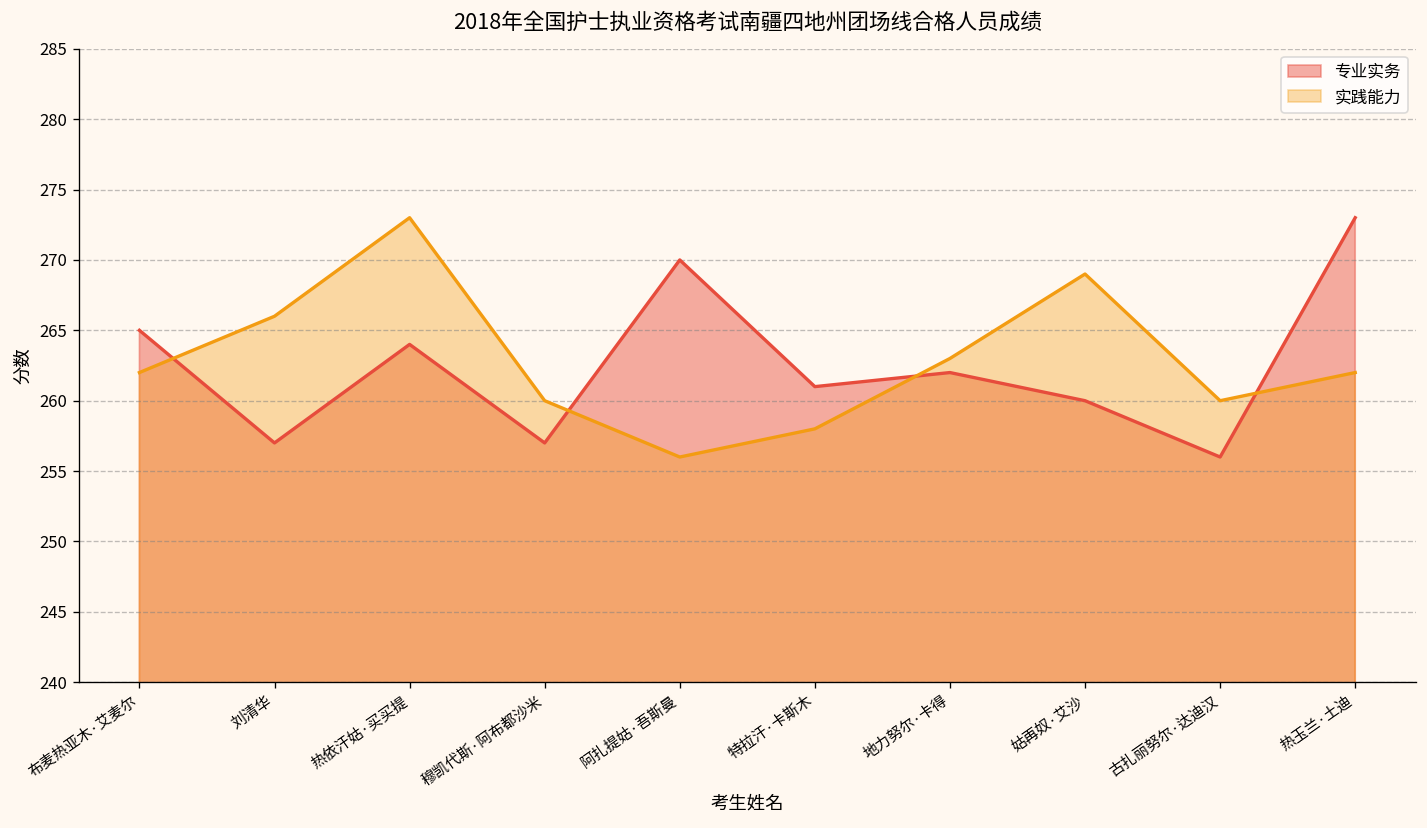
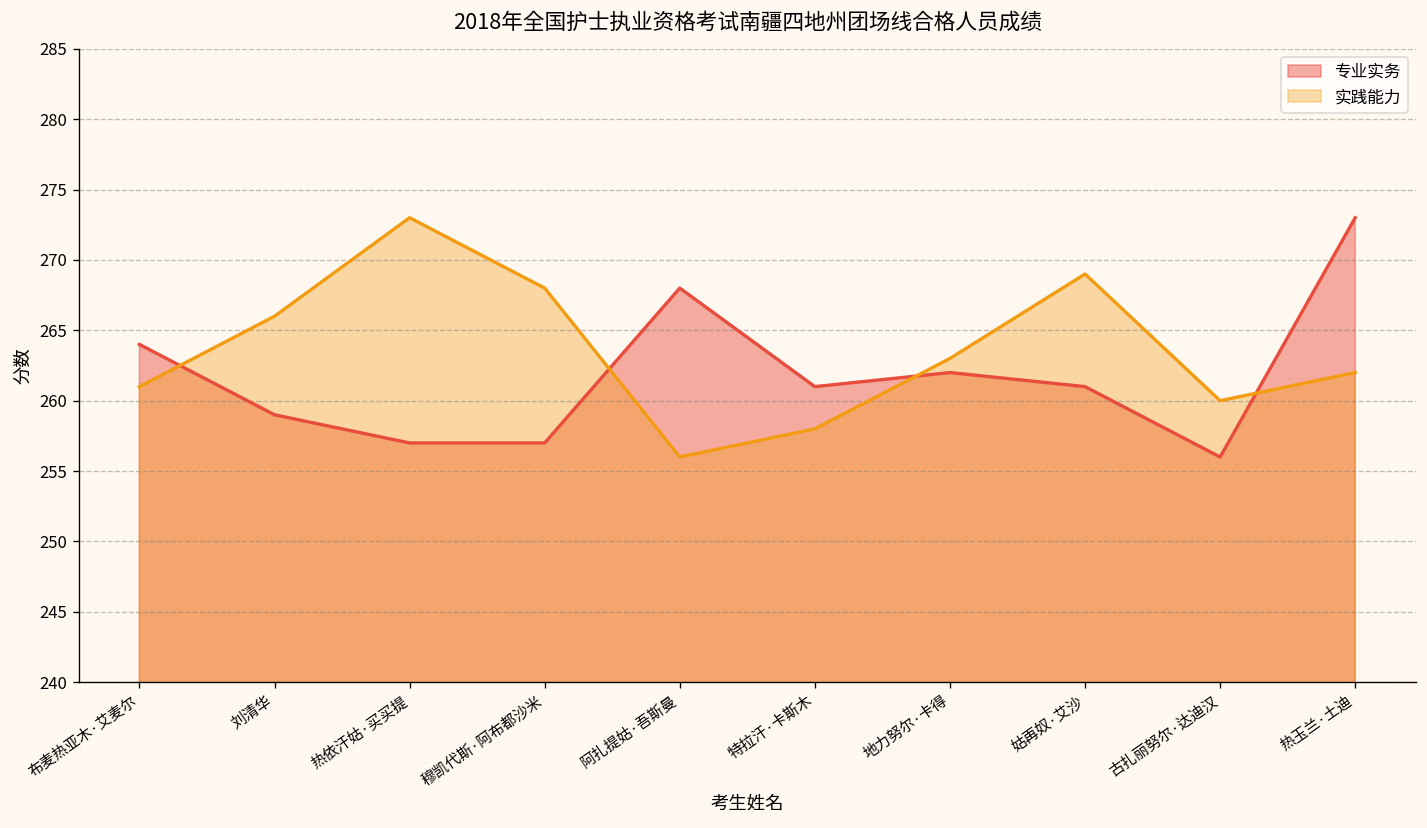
专业实务, 布麦热亚木·艾麦尔: 265 -> 264
实践能力, 布麦热亚木·艾麦尔: 262 -> 261
专业实务, 刘清华: 257 -> 259
专业实务, 热依汗姑·买买提: 264 -> 257
实践能力, 穆凯代斯·阿布都沙米: 260 -> 268
专业实务, 阿扎提姑·吾斯曼: 270 -> 268
专业实务, 姑再奴·艾沙: 260 -> 261
